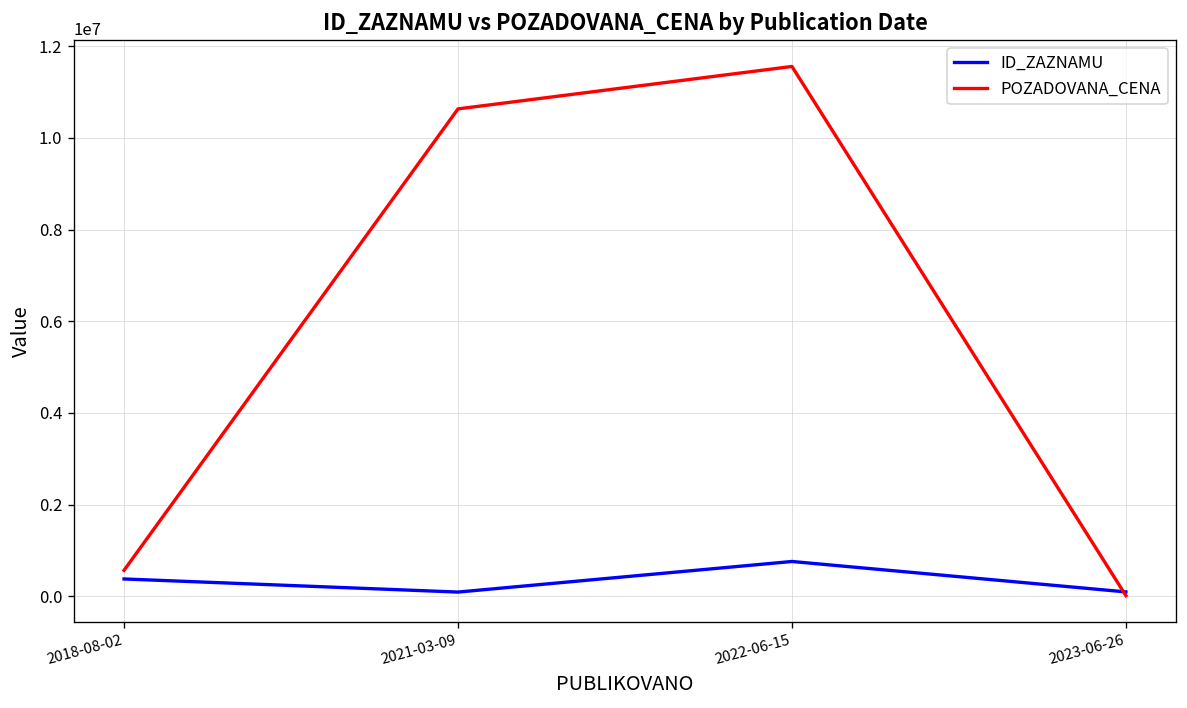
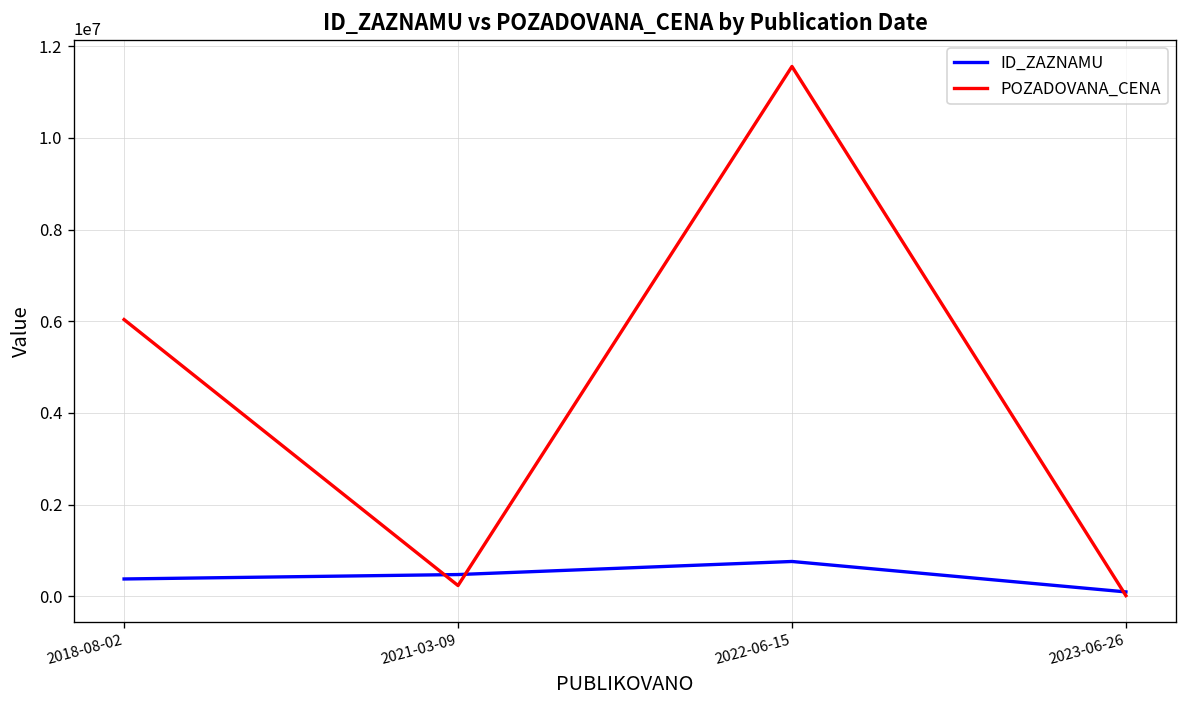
POZADOVANA_CENA, 2018-08-02: 600000 -> 6000000
ID_ZAZNAMU, 2021-03-09: 100000 -> 500000
POZADOVANA_CENA, 2021-03-09: 10600000 -> 200000
